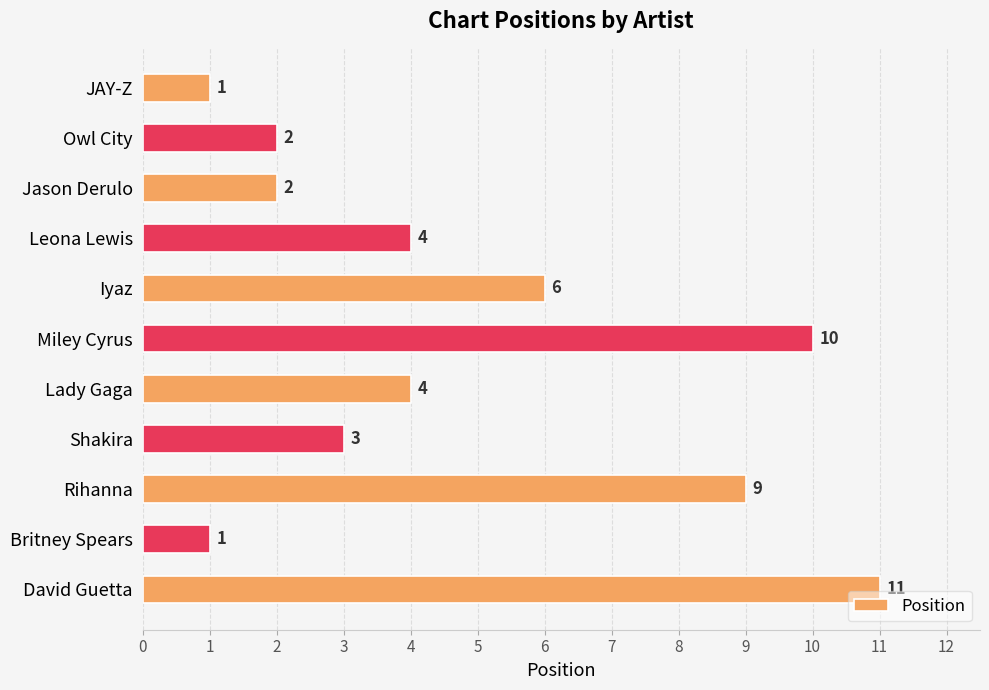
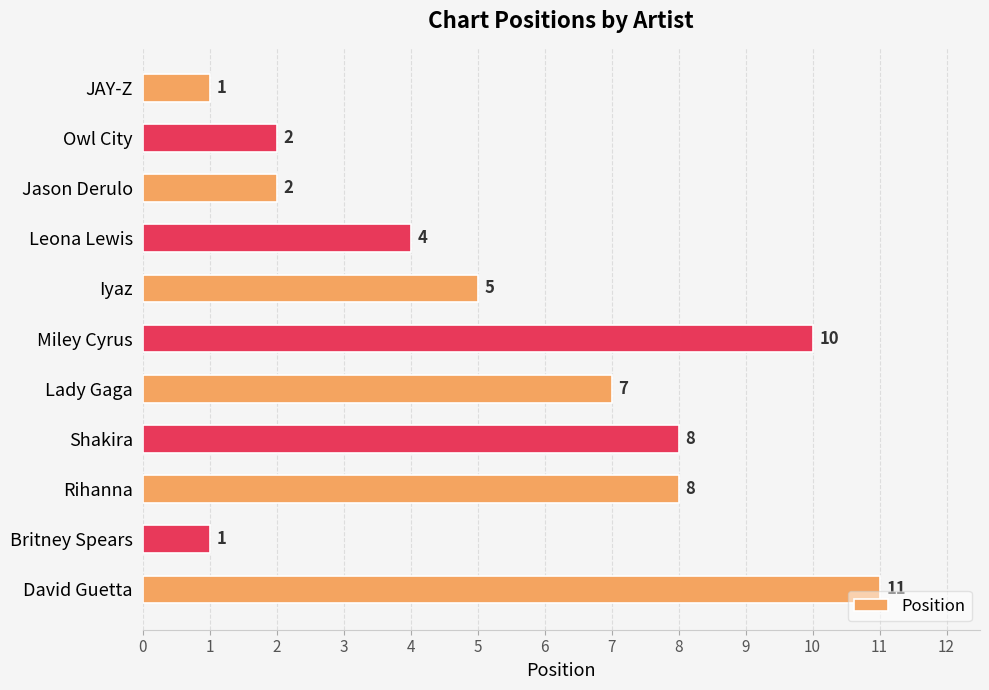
Iyaz: 6 -> 5
Lady Gaga: 4 -> 7
Shakira: 3 -> 8
Rihanna: 9 -> 8
